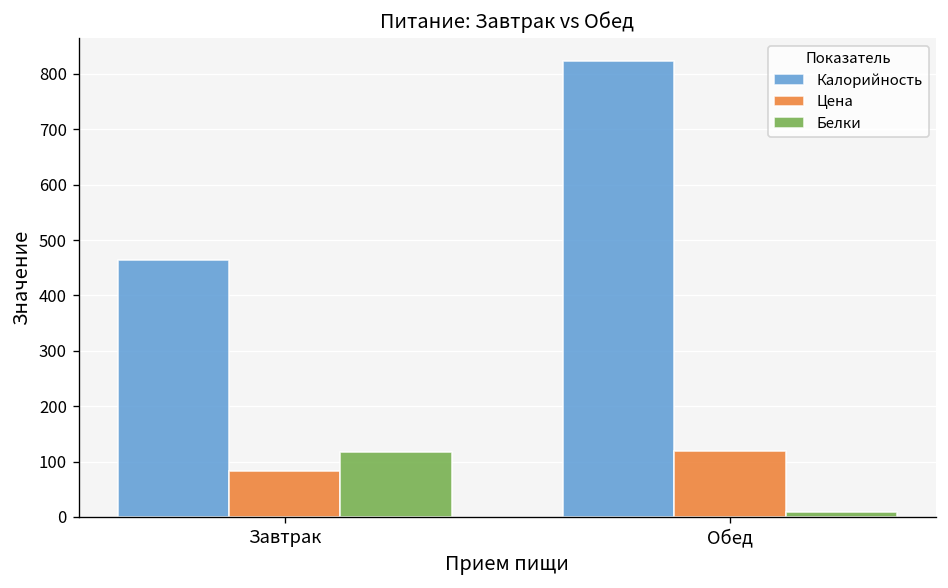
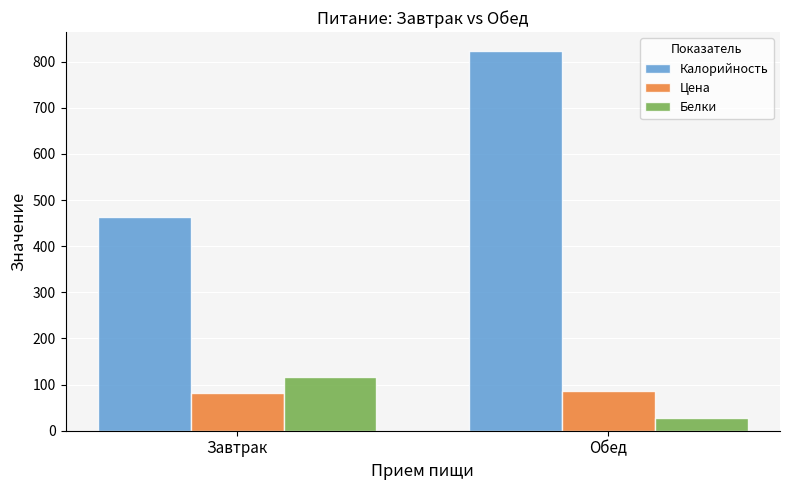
Цена, Обед: 120 -> 90
Белки, Обед: 10 -> 30
